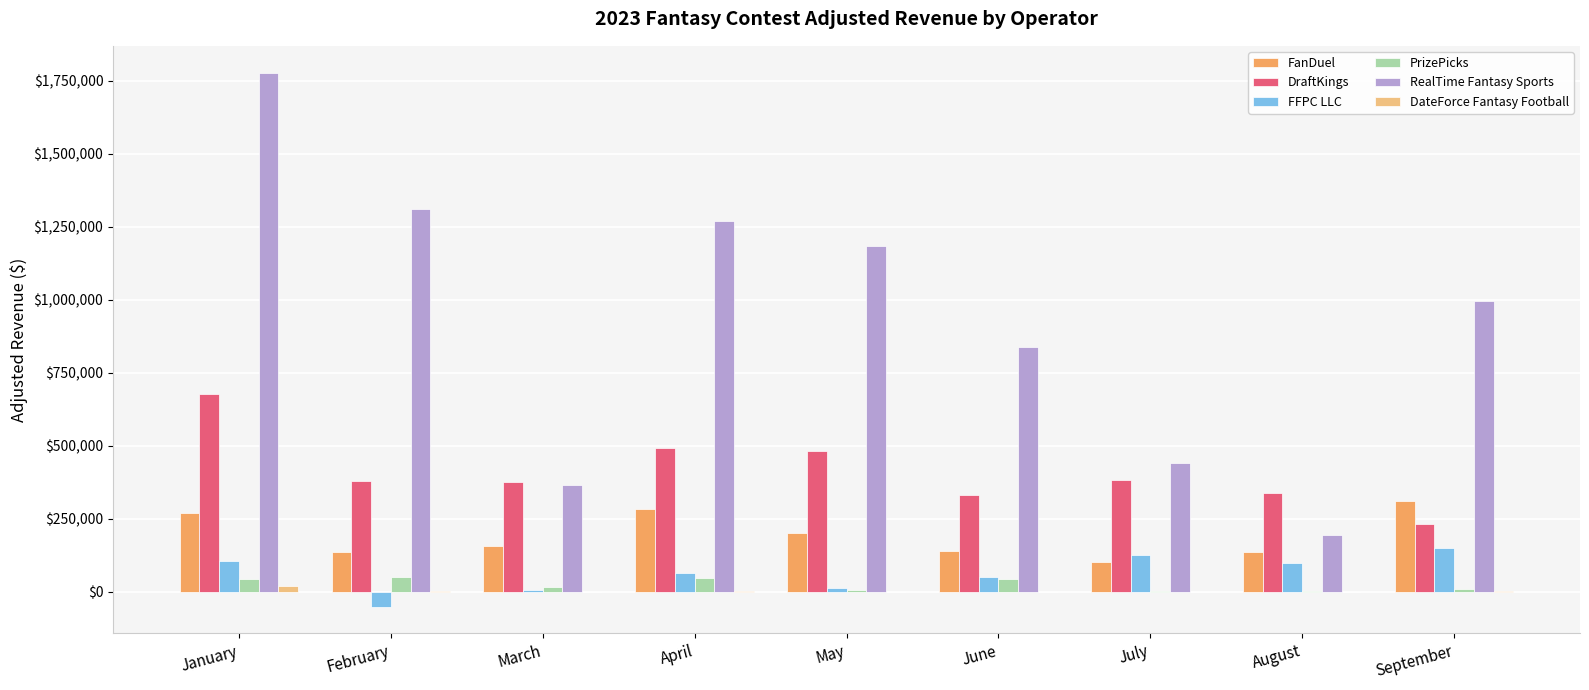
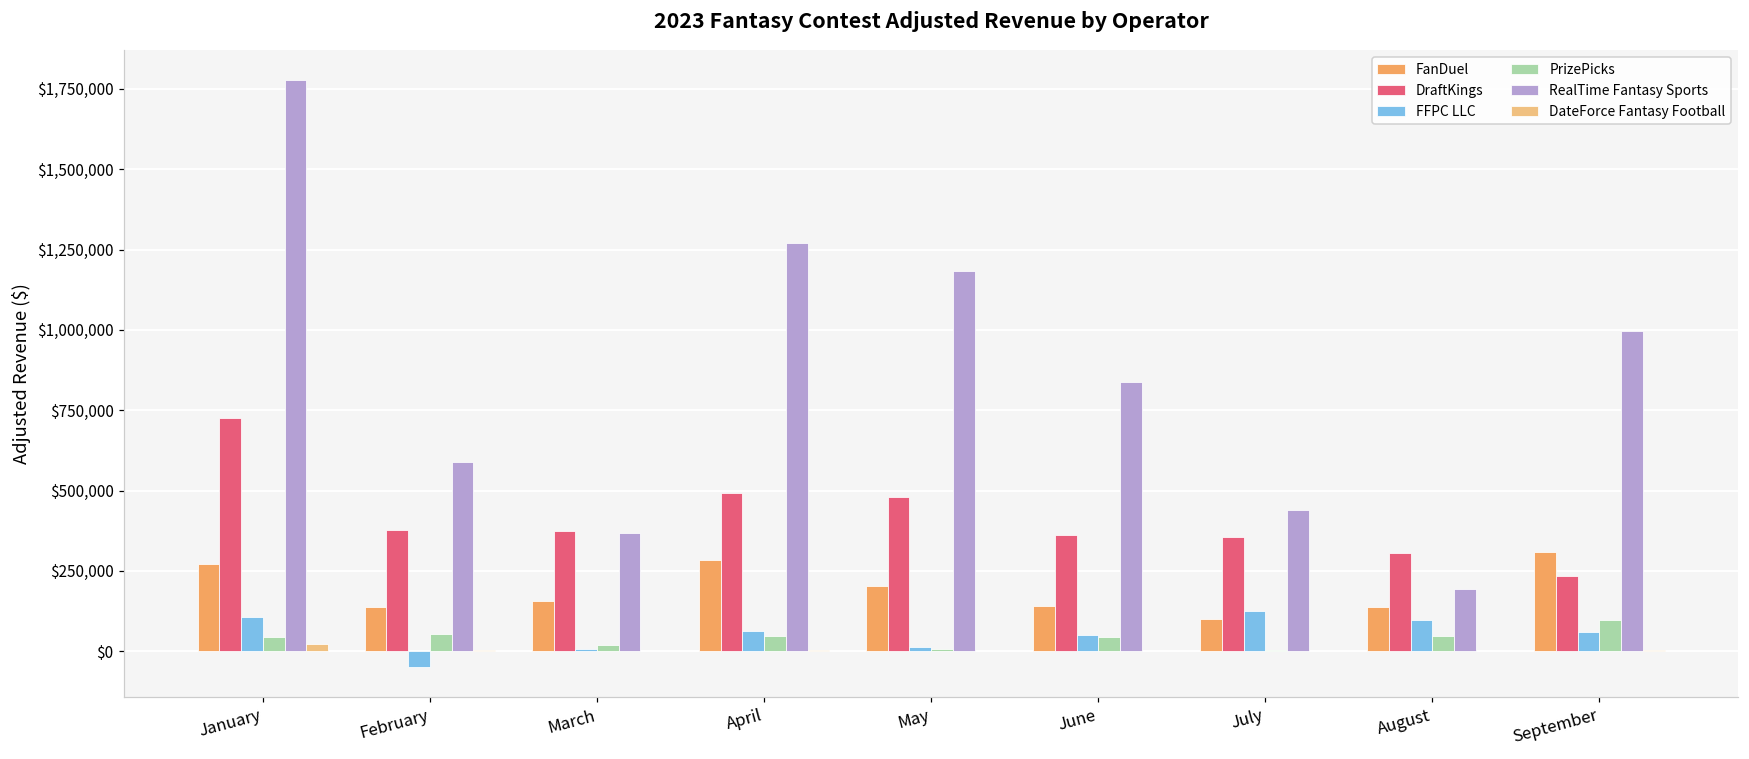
DraftKings, January: $680,000 -> $720,000
RealTime Fantasy Sports, February: $1,310,000 -> $590,000
DraftKings, June: $330,000 -> $360,000
DraftKings, July: $380,000 -> $350,000
DraftKings, August: $340,000 -> $310,000
PrizePicks, August: $0 -> $50,000
FFPC LLC, September: $150,000 -> $60,000
PrizePicks, September: $10,000 -> $100,000
